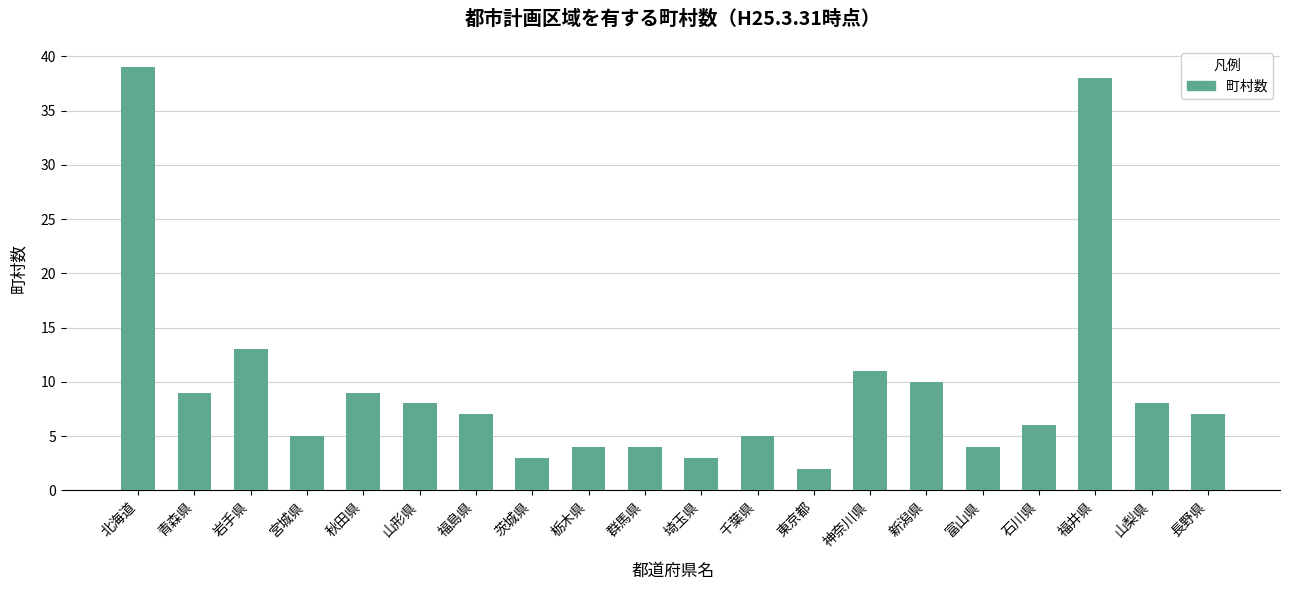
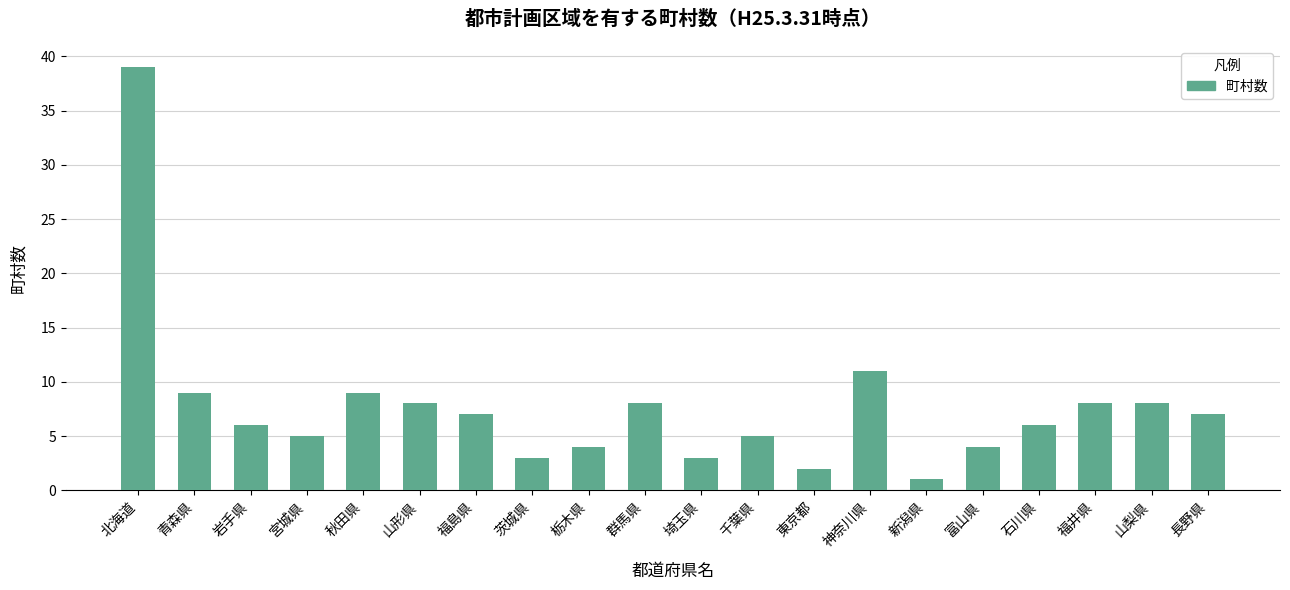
岩手県: 13 -> 6
群馬県: 4 -> 8
新潟県: 10 -> 1
福井県: 38 -> 8
